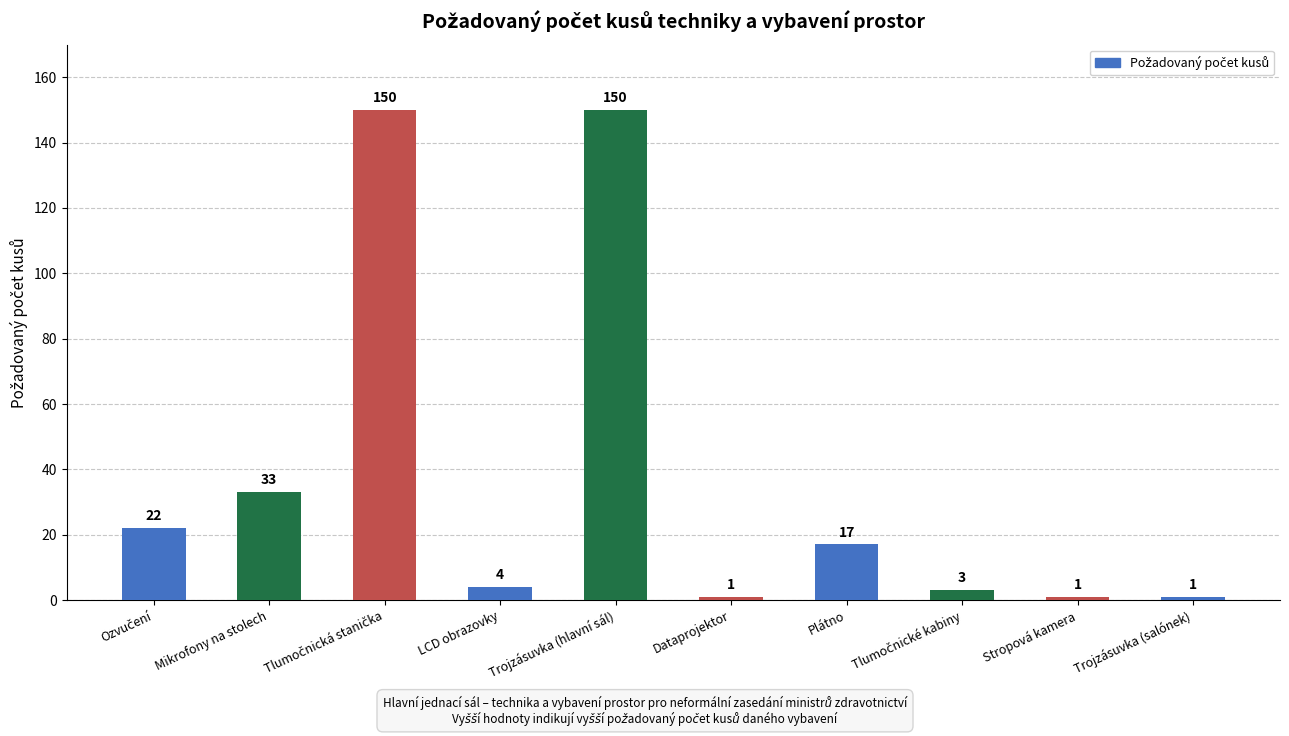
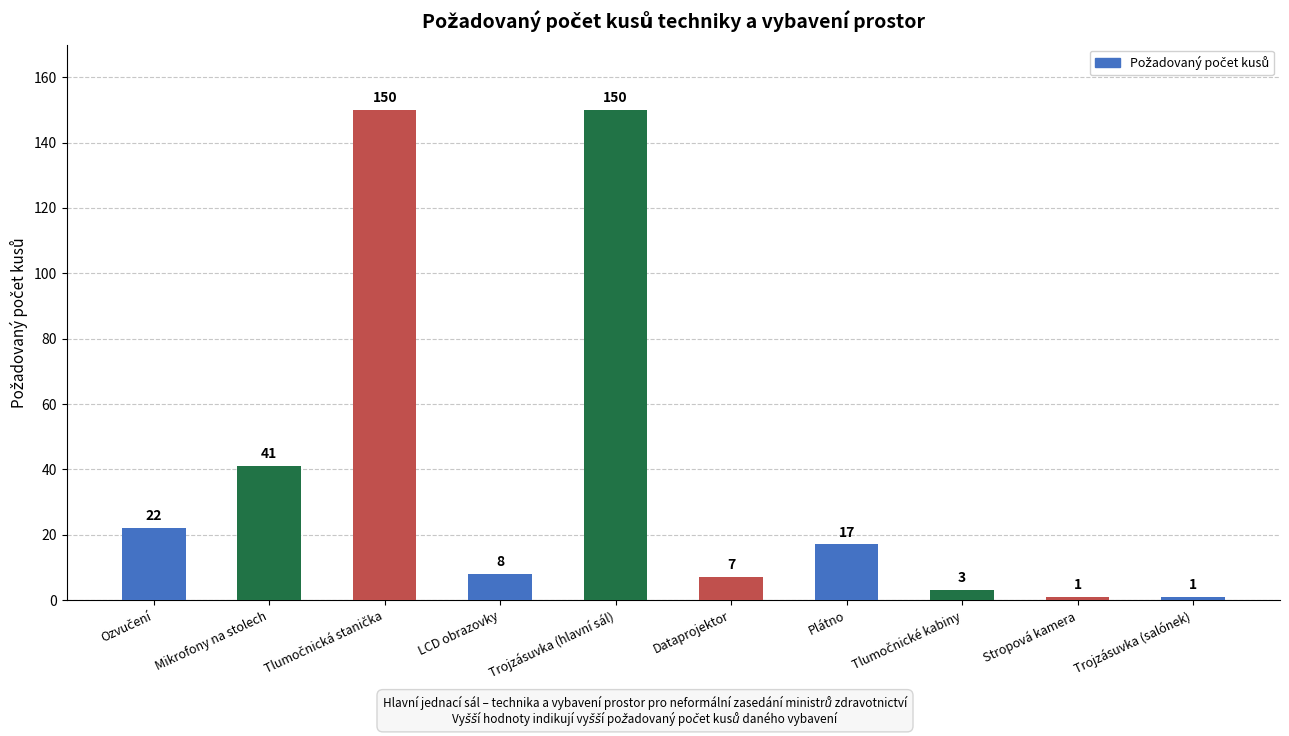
Mikrofony na stolech: 33 -> 41
LCD obrazovky: 4 -> 8
Dataprojektor: 1 -> 7
